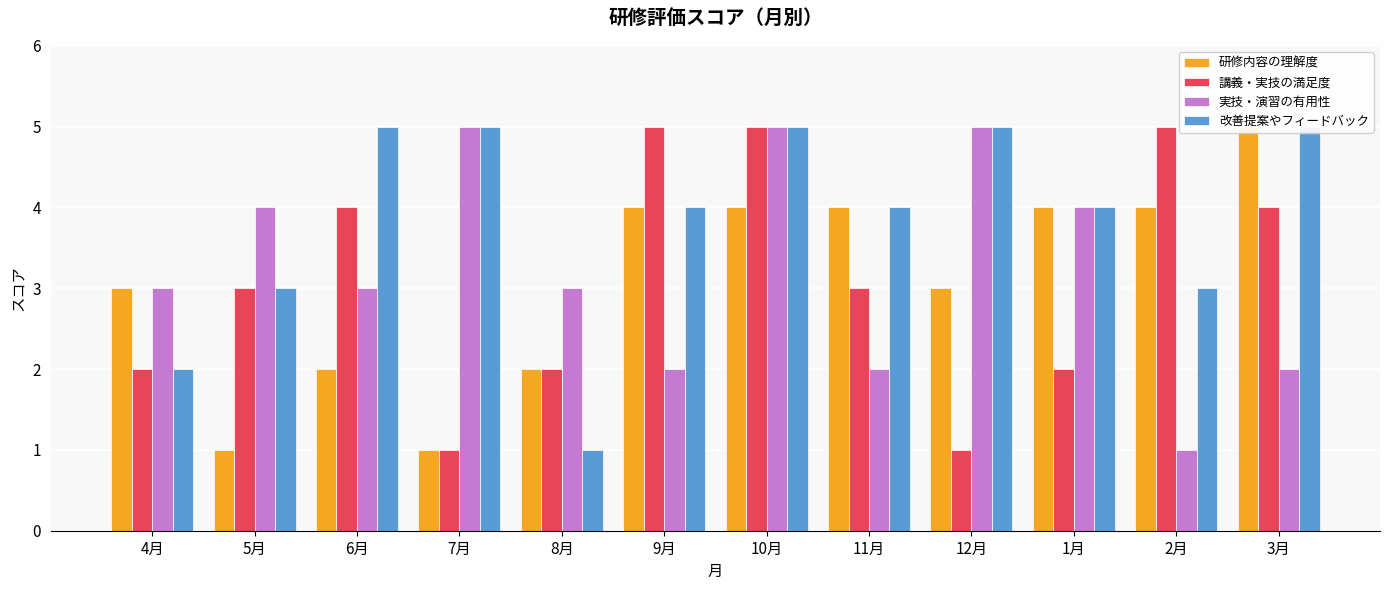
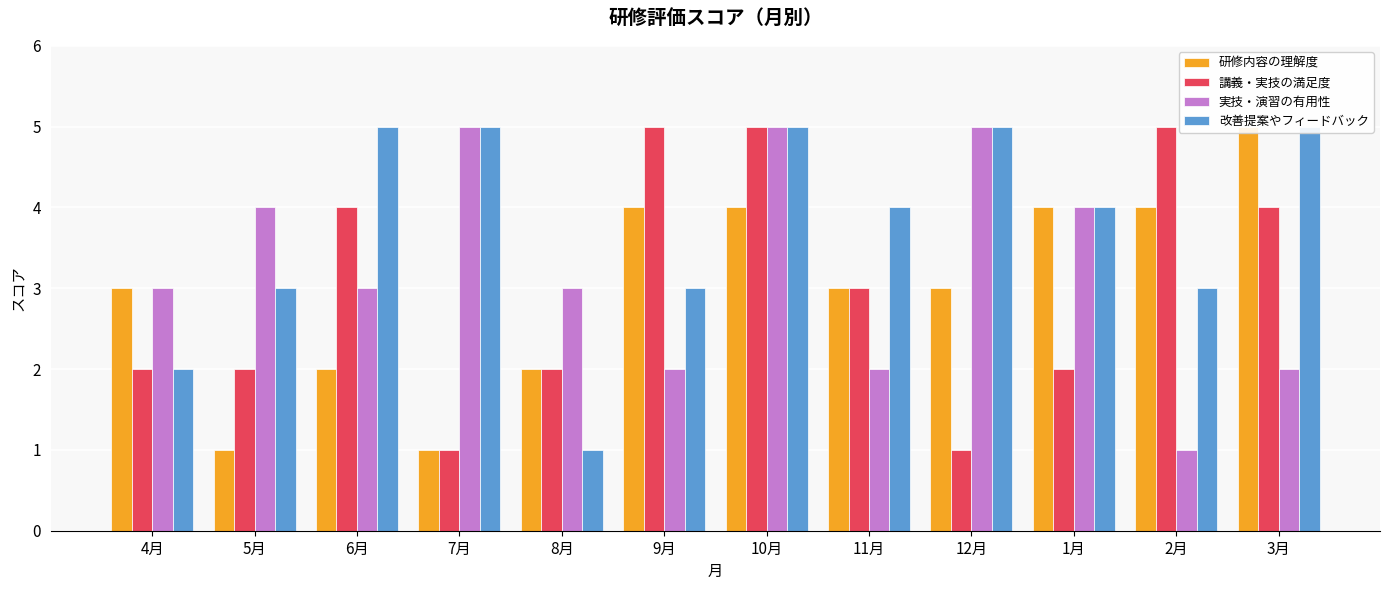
講義・実技の満足度, 5月: 3 -> 2
改善提案やフィードバック, 9月: 4 -> 3
研修内容の理解度, 11月: 4 -> 3
